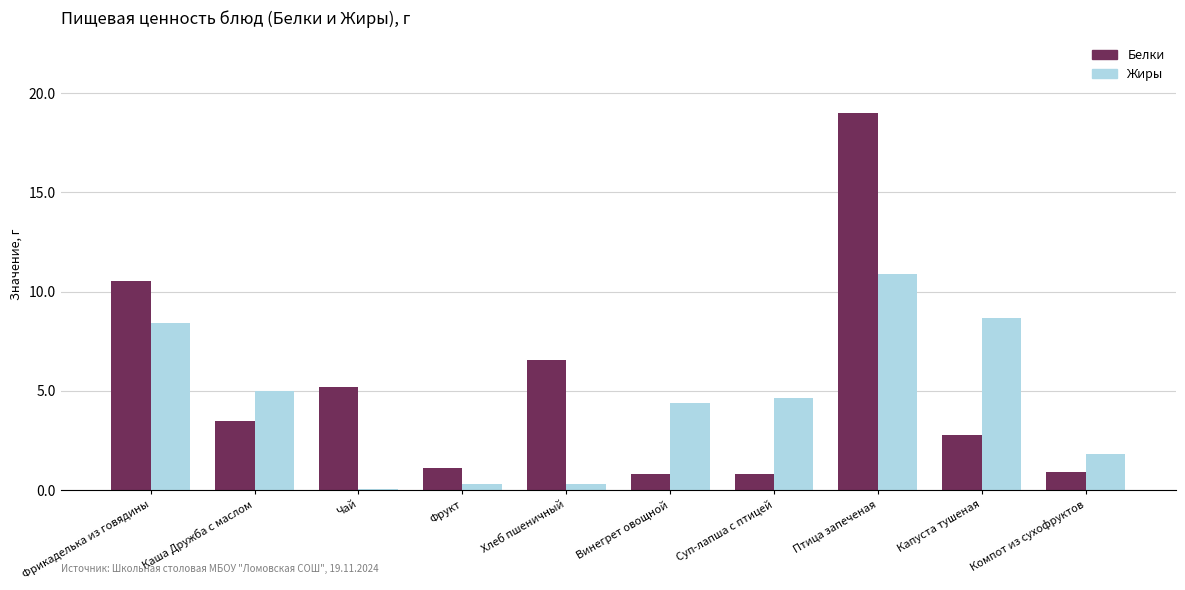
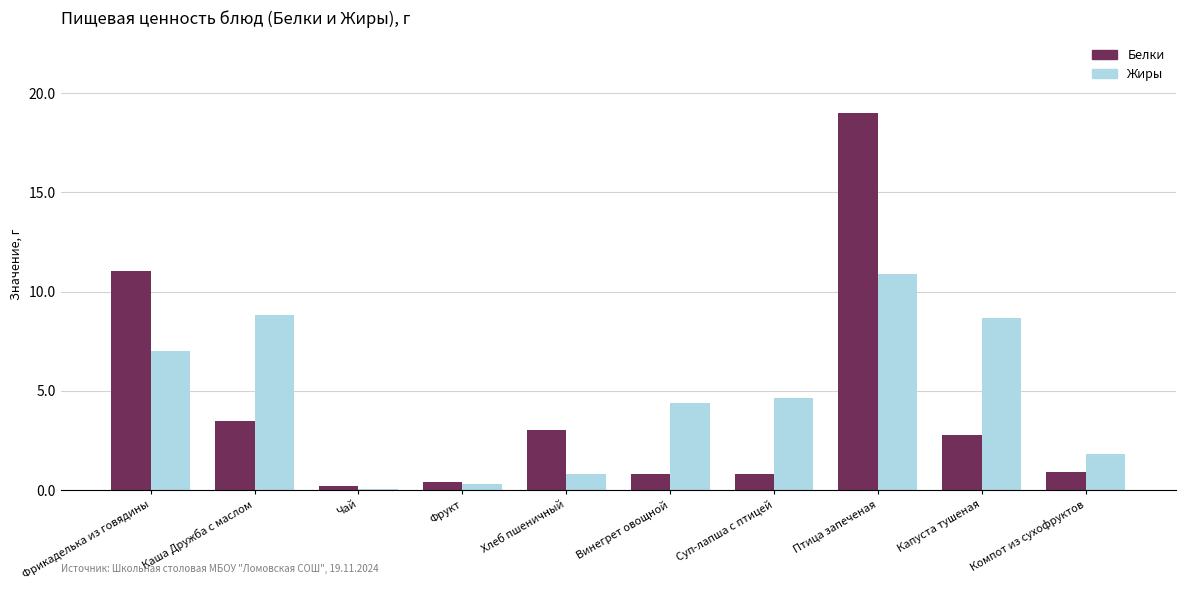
Белки, Фрикаделька из говядины: 10.5 -> 11.1
Жиры, Фрикаделька из говядины: 8.4 -> 7.0
Жиры, Каша Дружба с маслом: 5.0 -> 8.8
Белки, Чай: 5.2 -> 0.2
Белки, Фрукт: 1.1 -> 0.4
Белки, Хлеб пшеничный: 6.6 -> 3.0
Жиры, Хлеб пшеничный: 0.3 -> 0.8
